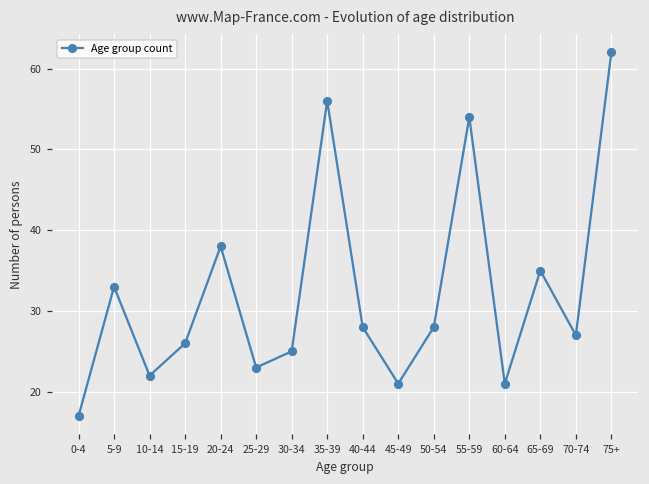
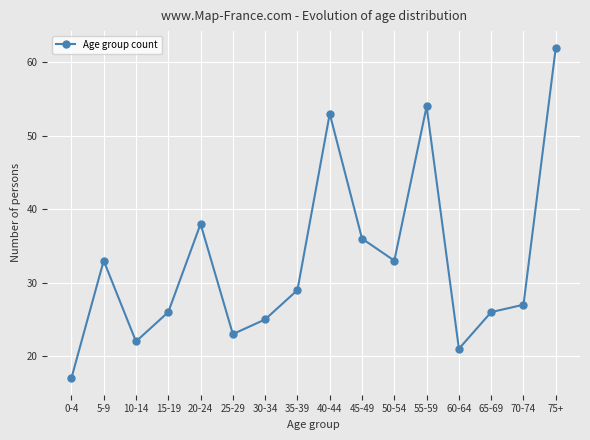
35-39: 56 -> 29
40-44: 28 -> 53
45-49: 21 -> 36
50-54: 28 -> 33
65-69: 35 -> 26
